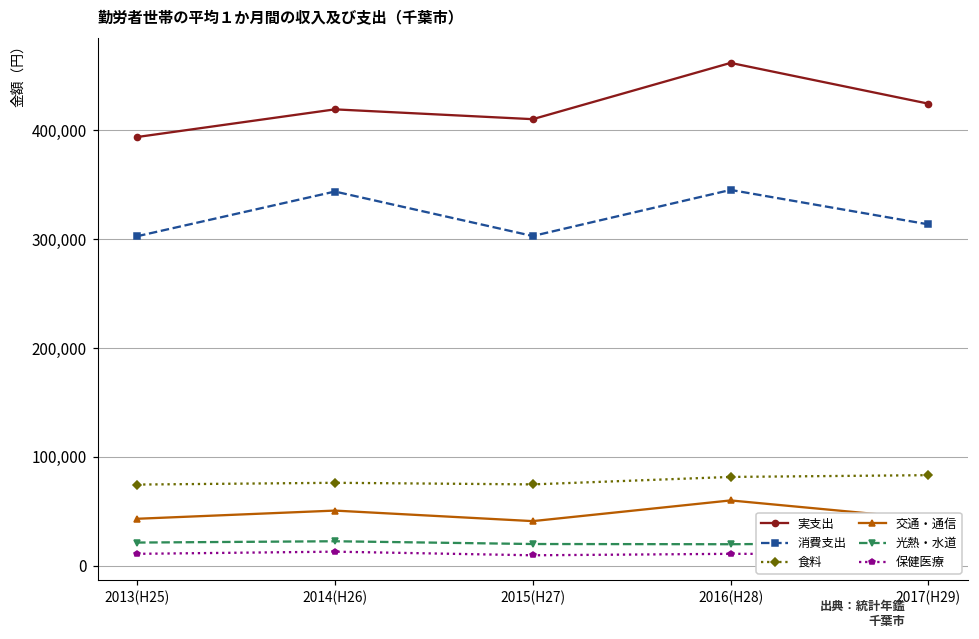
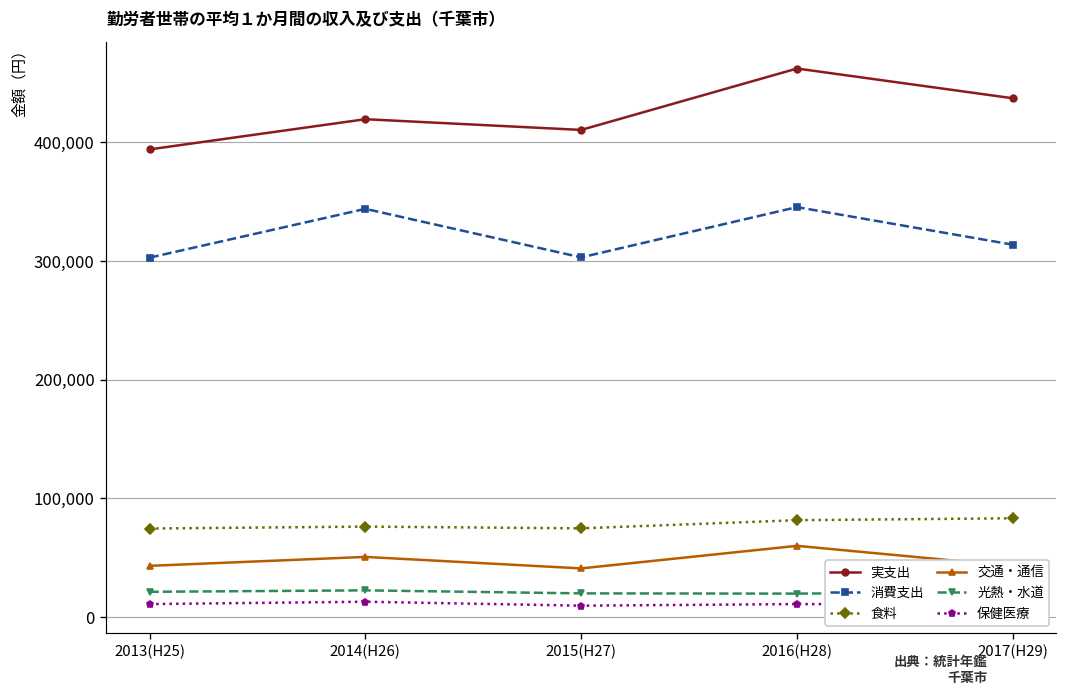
実支出, 2017(H29): 420,000 -> 440,000
